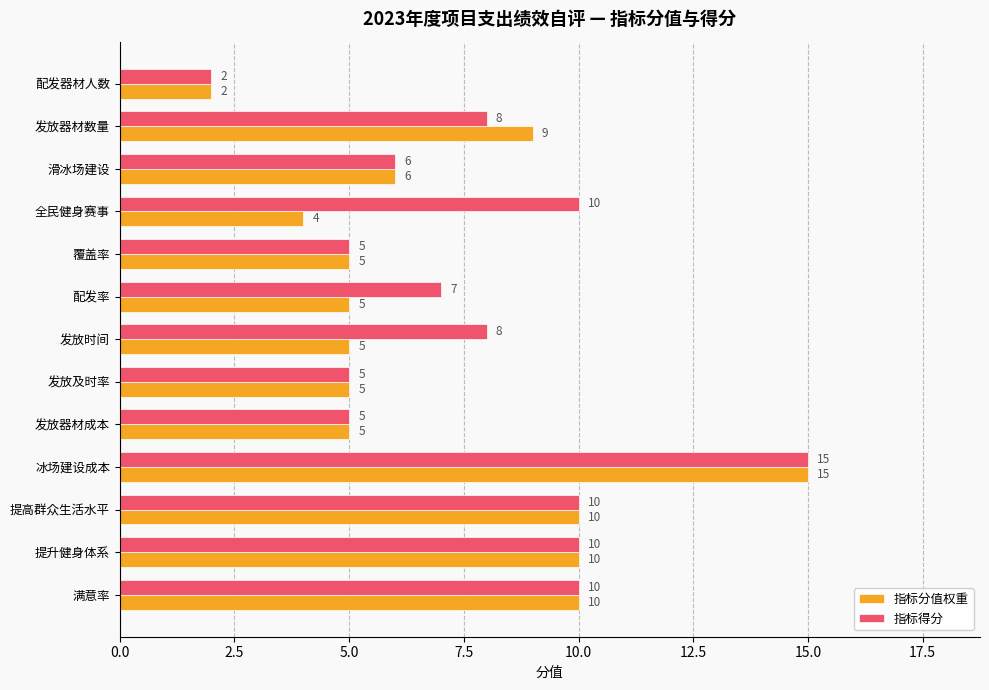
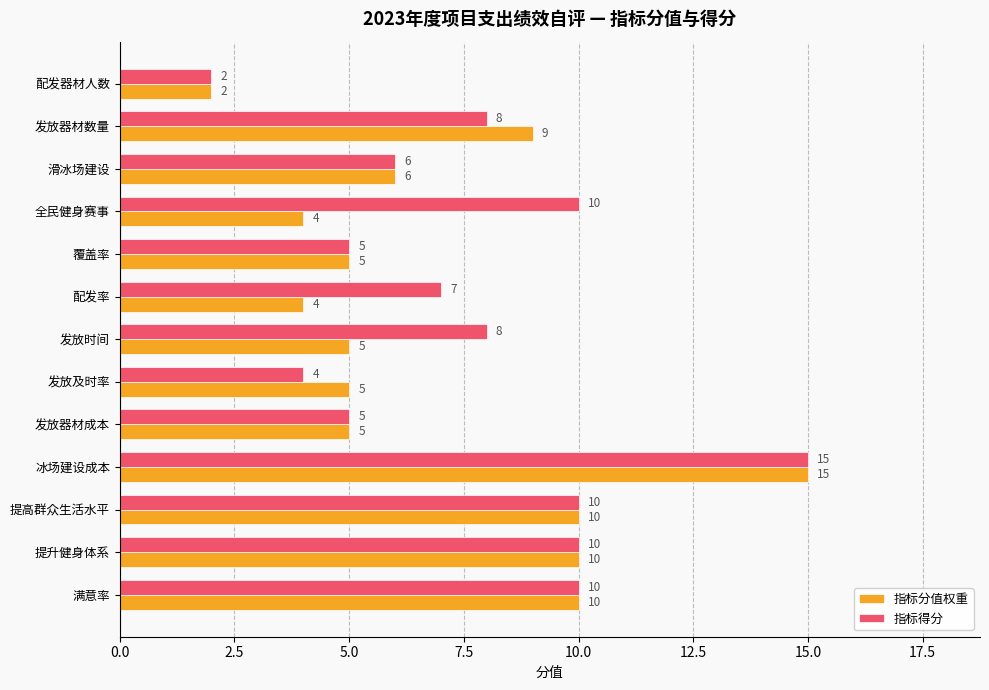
指标分值权重, 配发率: 5 -> 4
指标得分, 发放及时率: 5 -> 4
